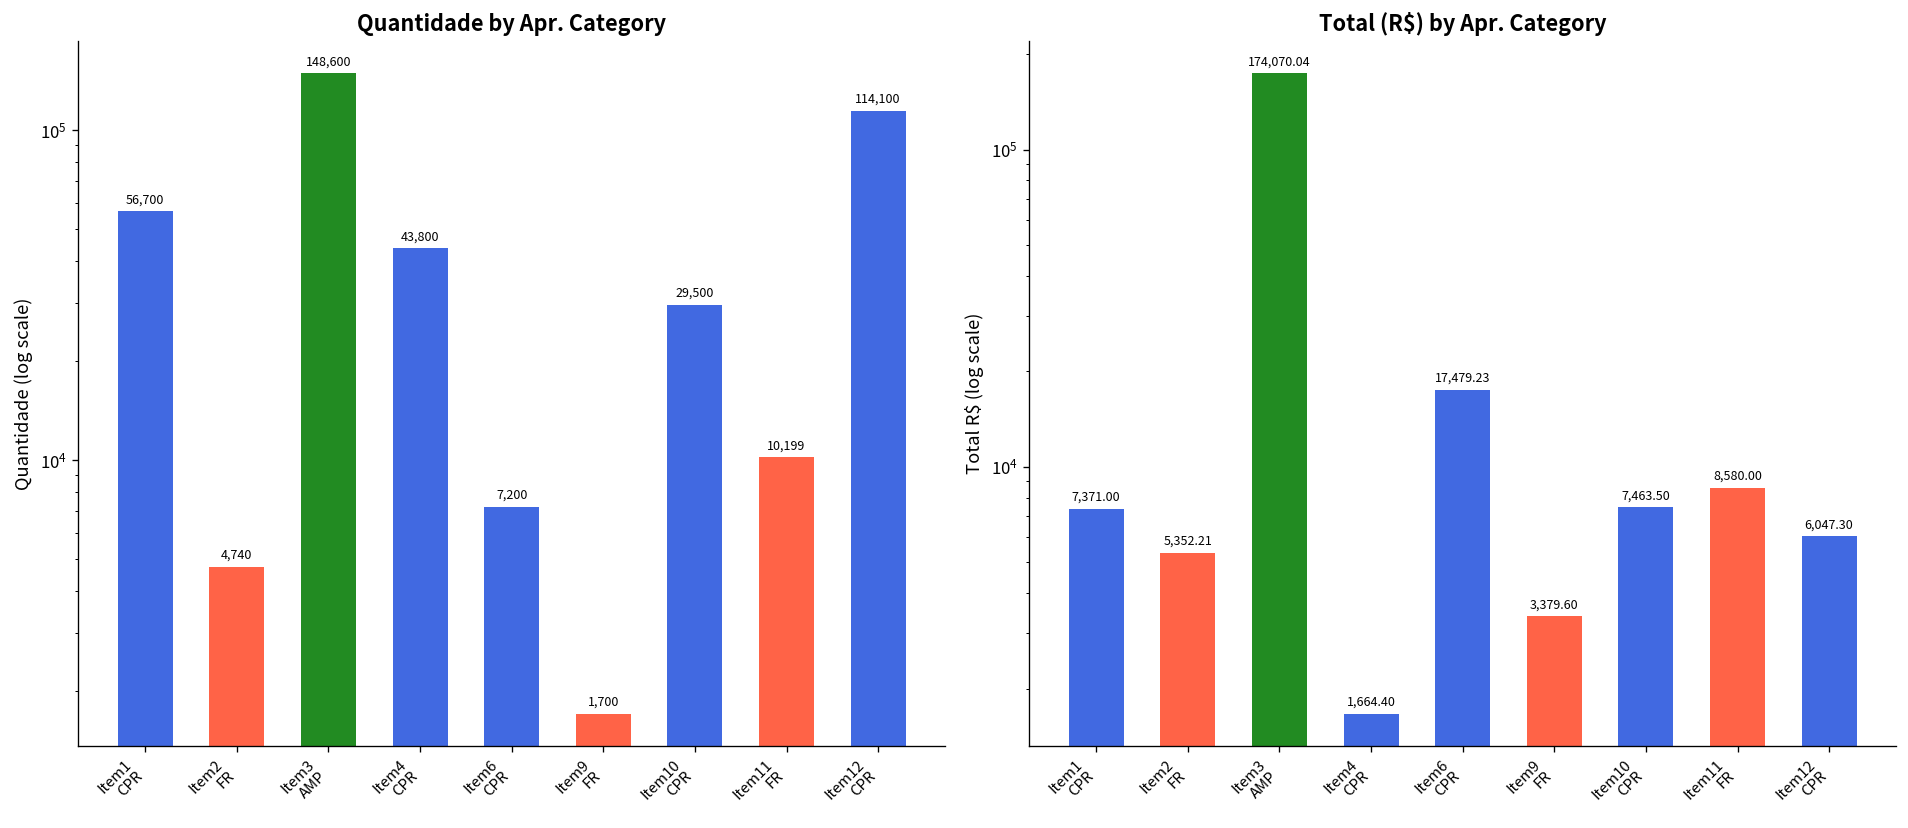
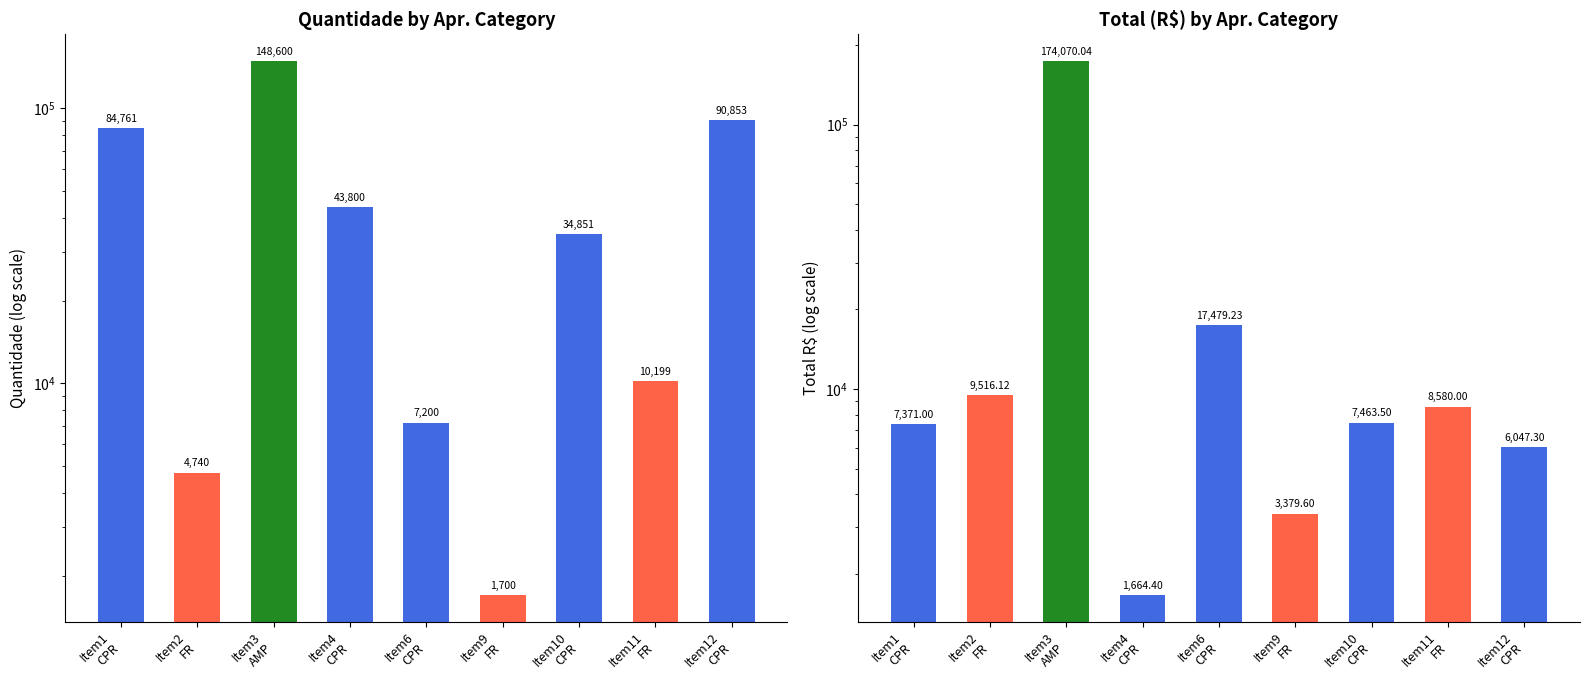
Quantidade by Apr. Category, Item1 CPR: 56,700 -> 84,761
Quantidade by Apr. Category, Item10 CPR: 29,500 -> 34,851
Quantidade by Apr. Category, Item12 CPR: 114,100 -> 90,853
Total (R$) by Apr. Category, Item2 FR: 5,352.21 -> 9,516.12
